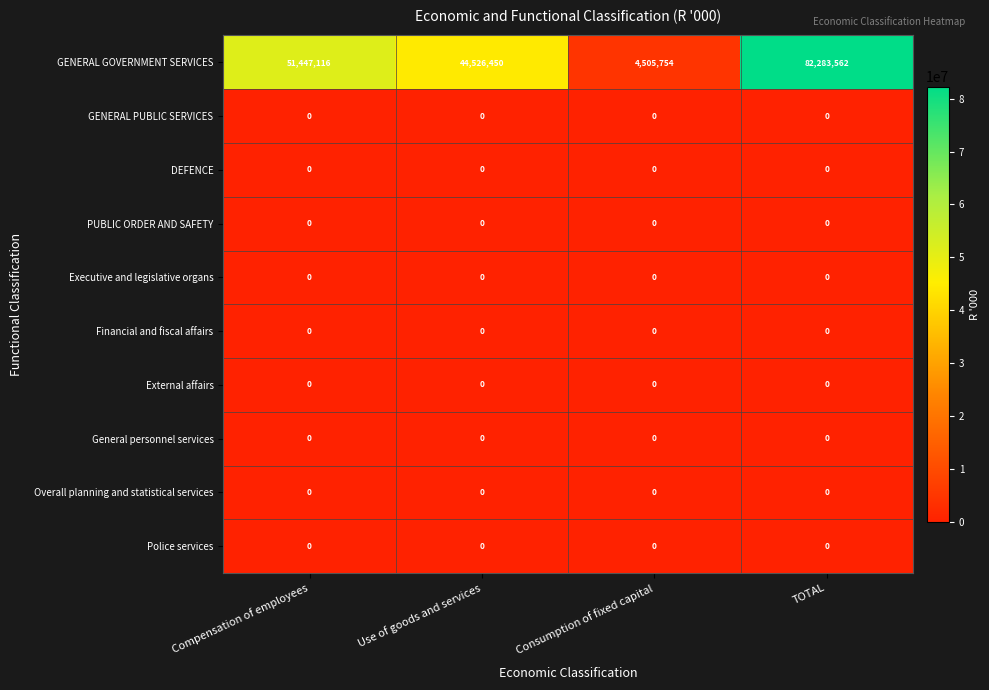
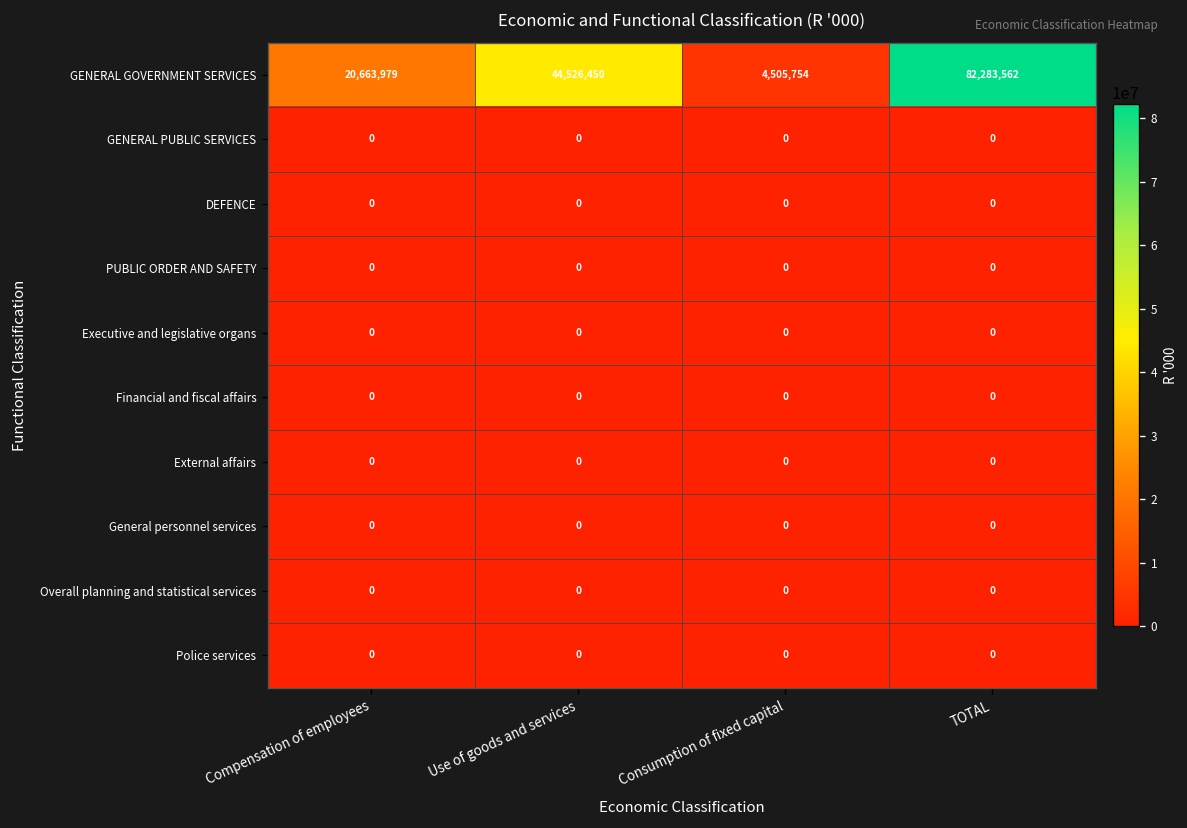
GENERAL GOVERNMENT SERVICES, Compensation of employees: 51,447,116 -> 20,663,979
